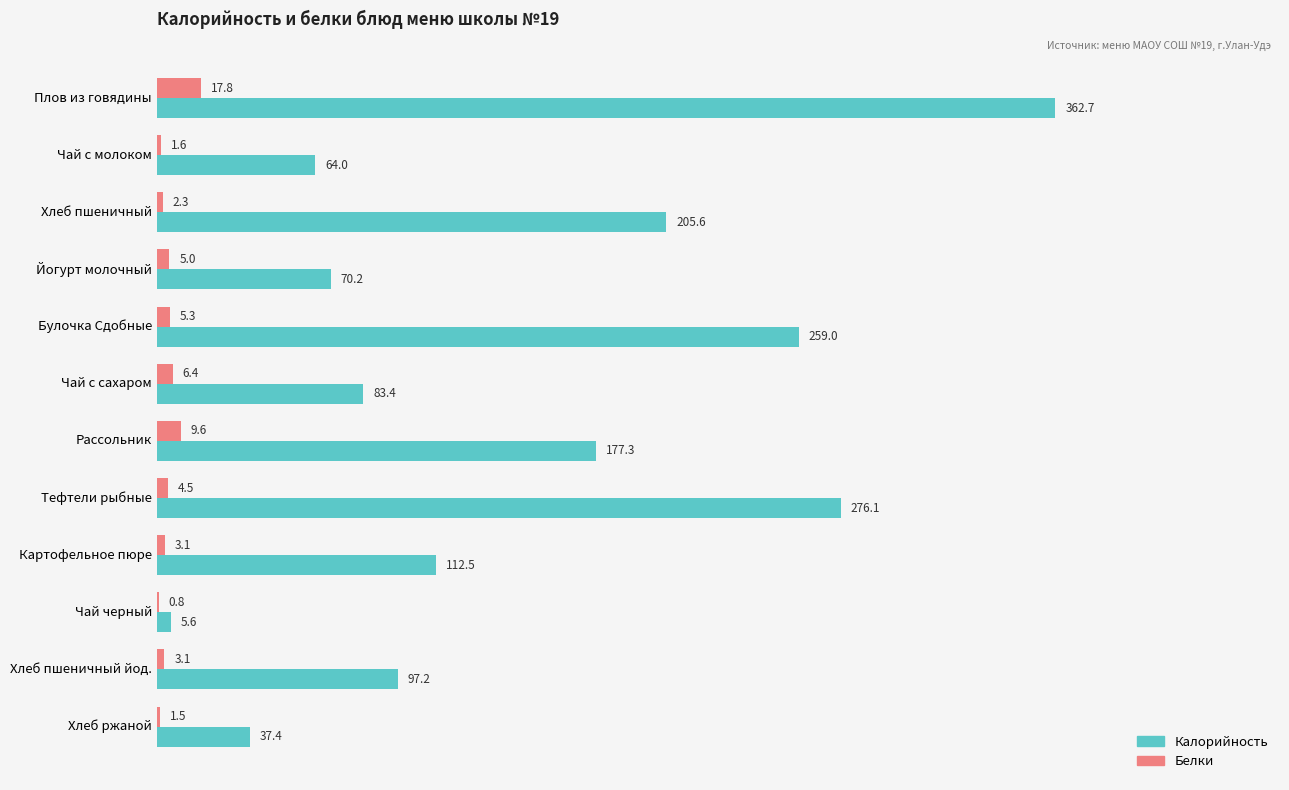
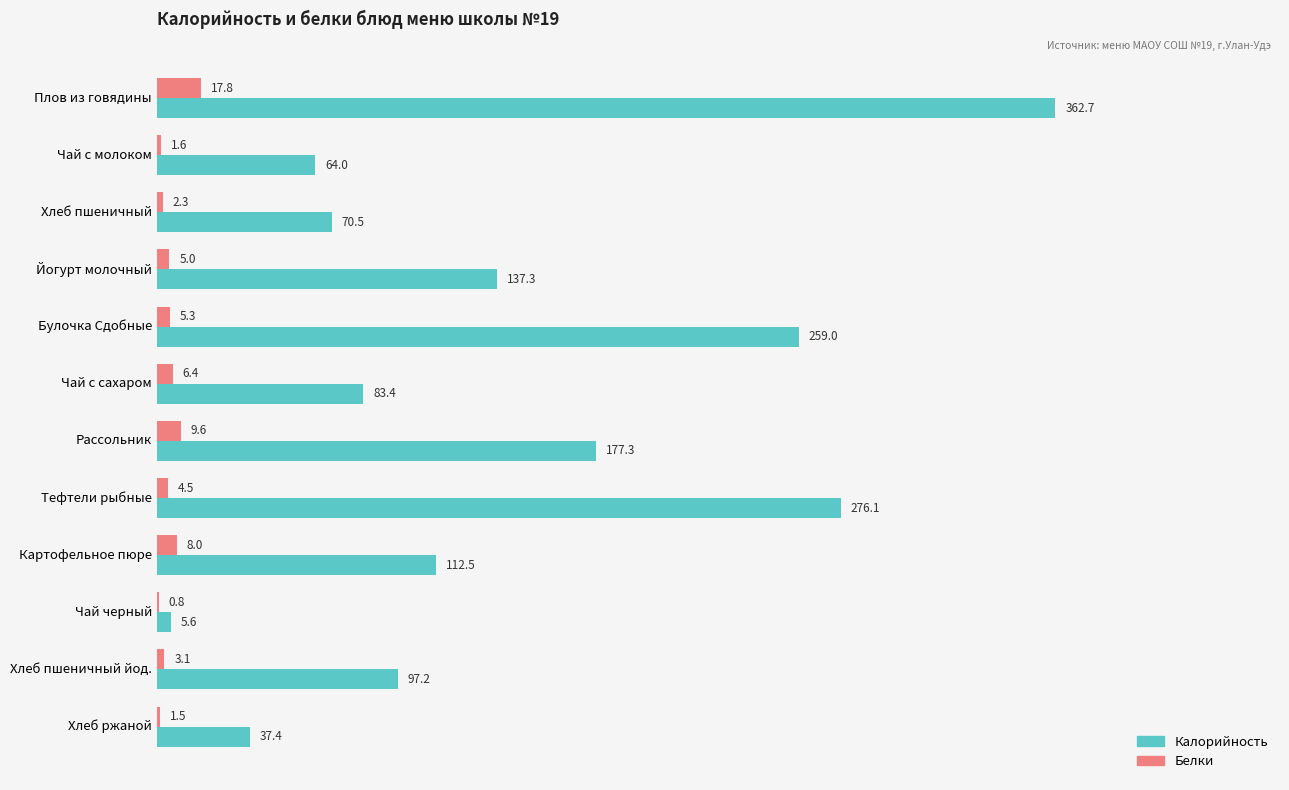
Калорийность, Хлеб пшеничный: 205.6 -> 70.5
Калорийность, Йогурт молочный: 70.2 -> 137.3
Белки, Картофельное пюре: 3.1 -> 8.0
